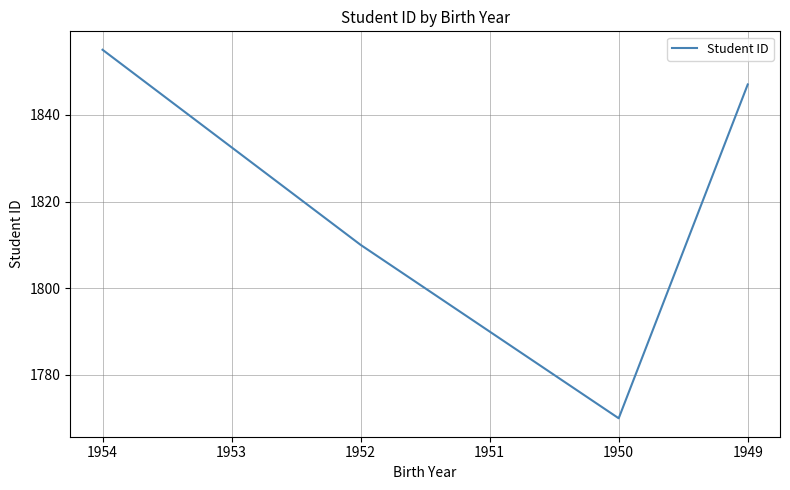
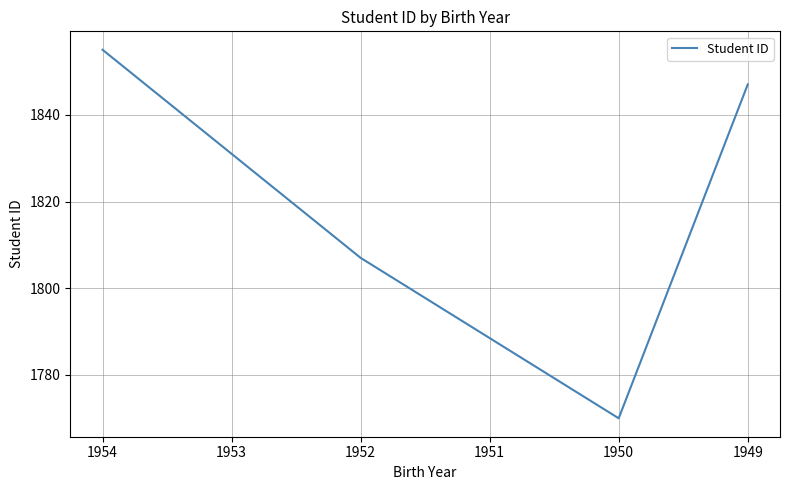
1952: 1810 -> 1807
